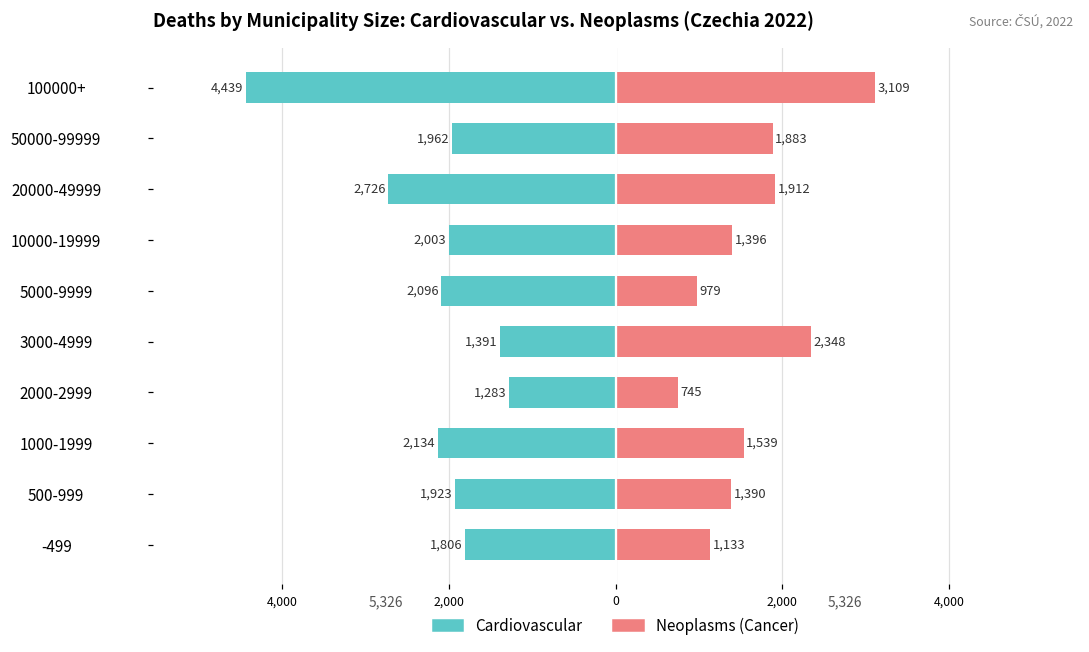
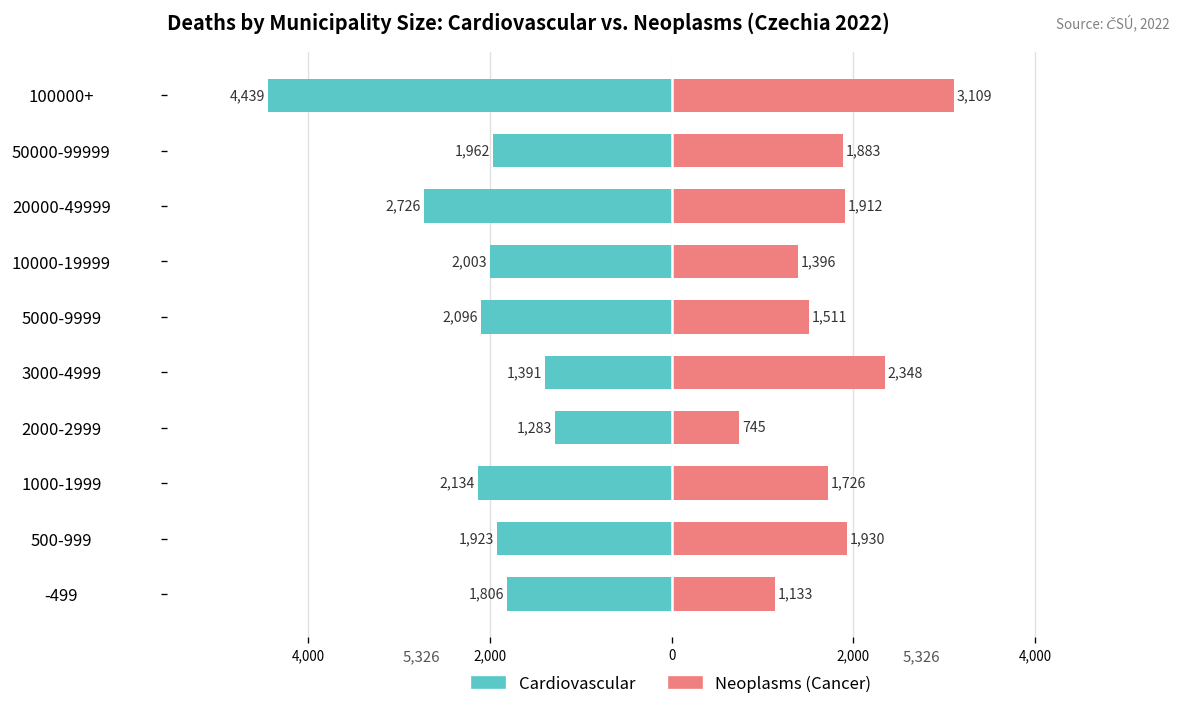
Neoplasms (Cancer), 5000-9999: 979 -> 1,511
Neoplasms (Cancer), 1000-1999: 1,539 -> 1,726
Neoplasms (Cancer), 500-999: 1,390 -> 1,930
